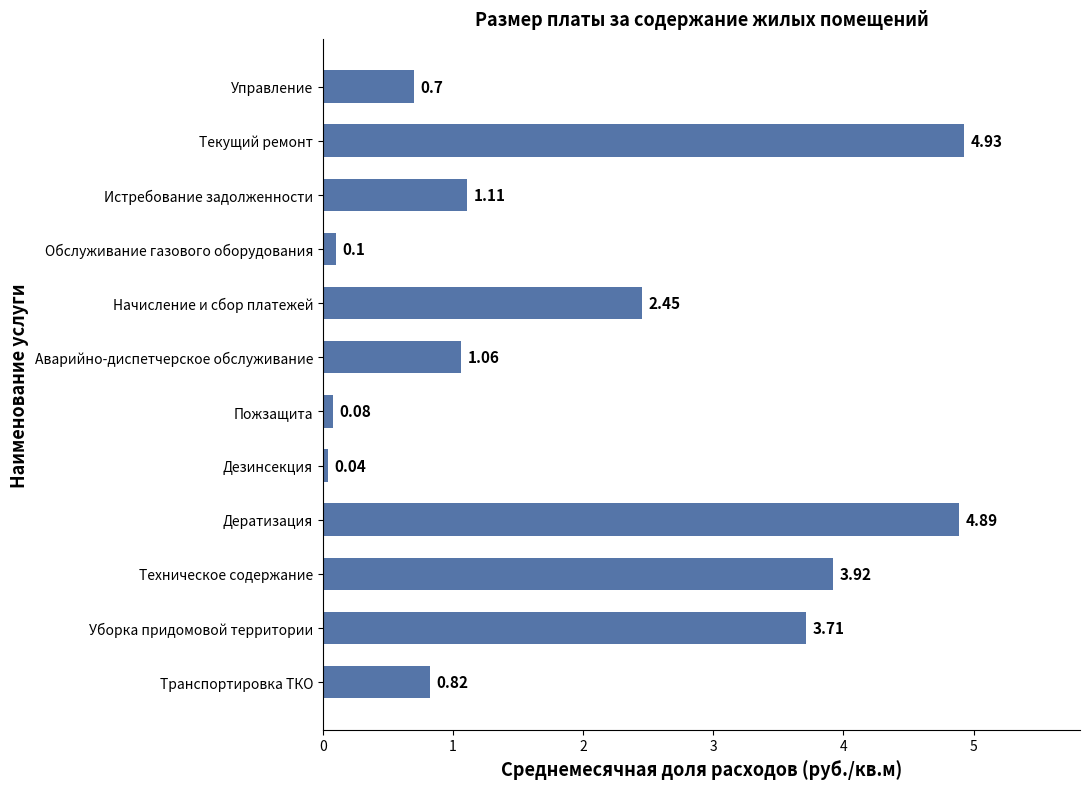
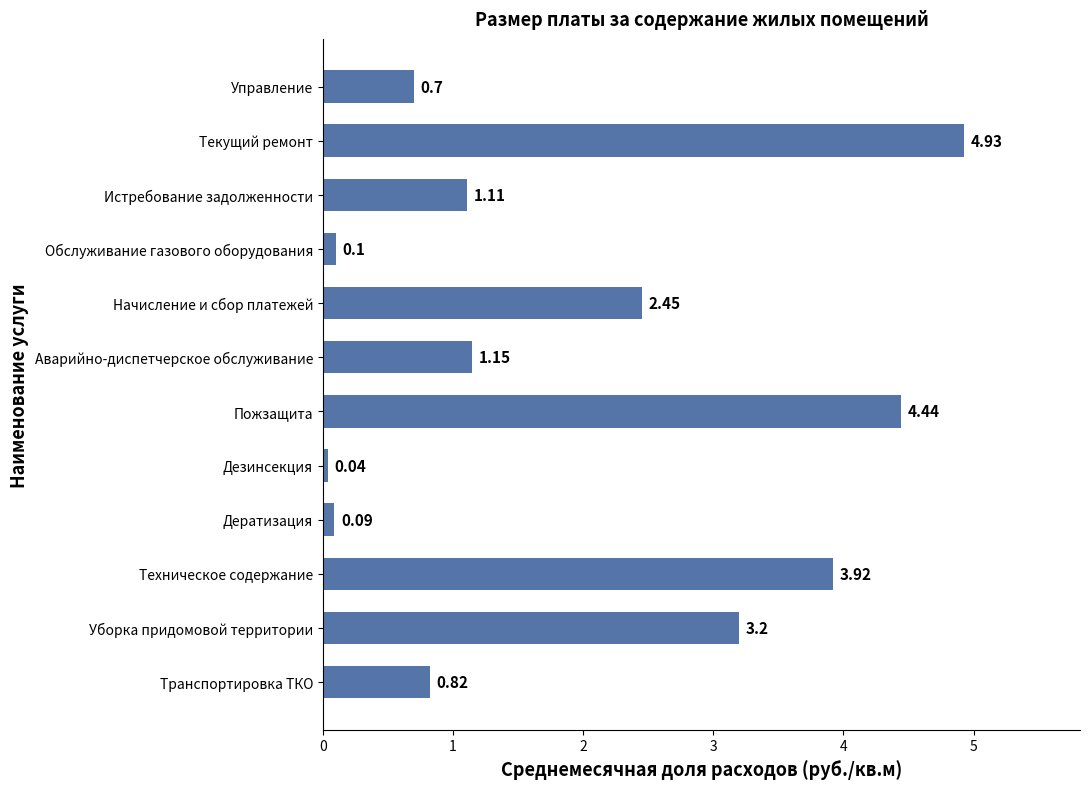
Аварийно-диспетчерское обслуживание: 1.06 -> 1.15
Пожзащита: 0.08 -> 4.44
Дератизация: 4.89 -> 0.09
Уборка придомовой территории: 3.71 -> 3.2
